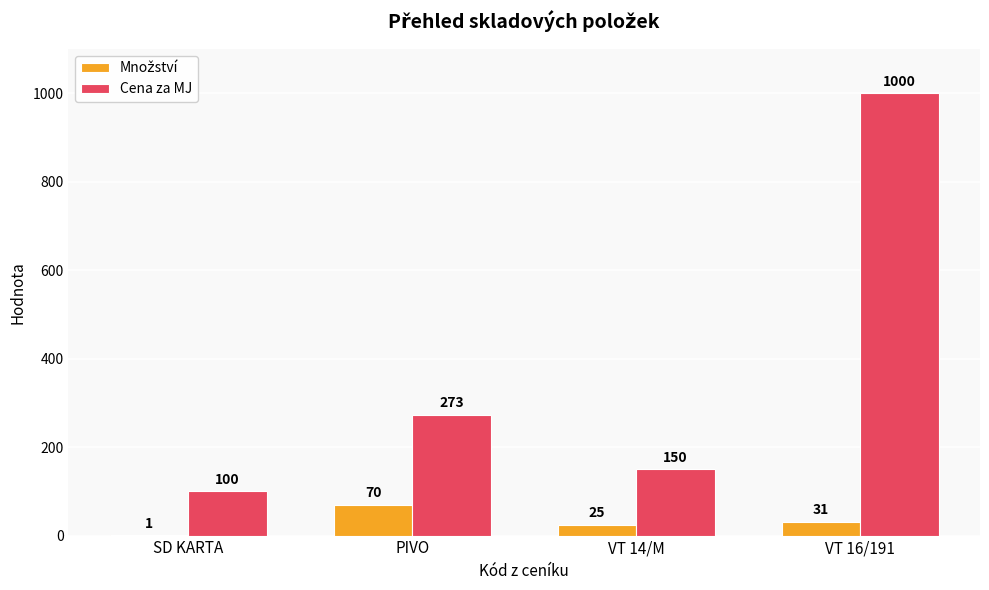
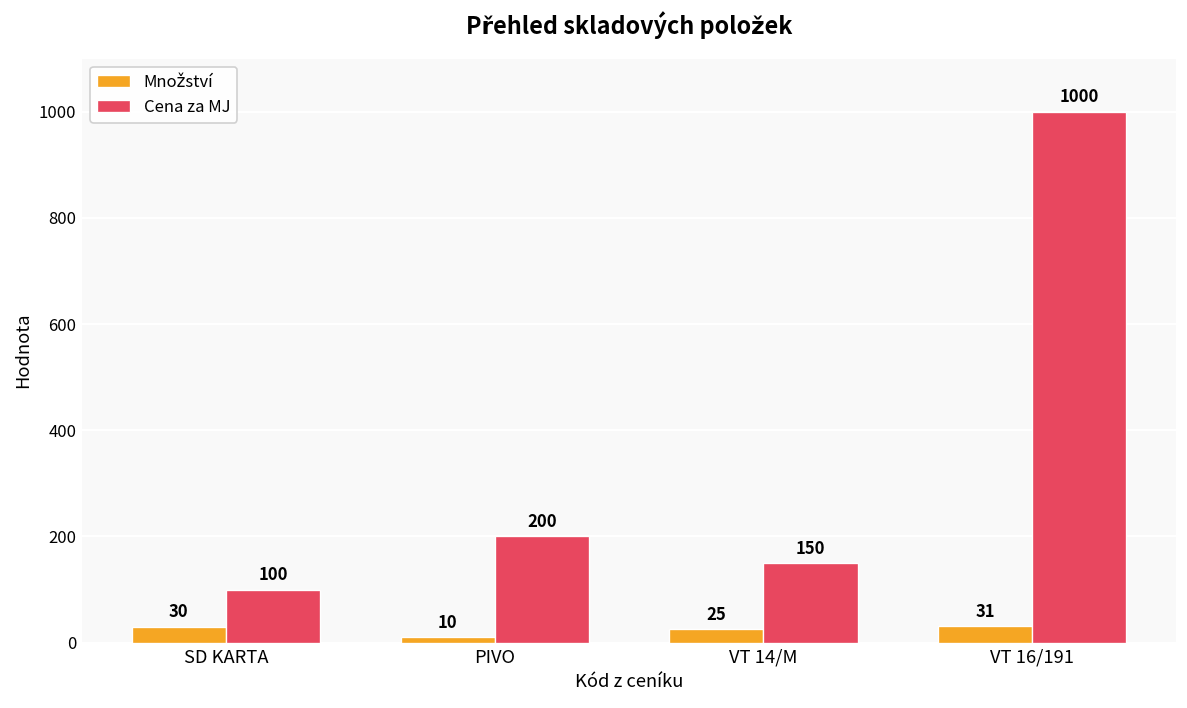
Množství, SD KARTA: 1 -> 30
Množství, PIVO: 70 -> 10
Cena za MJ, PIVO: 273 -> 200
